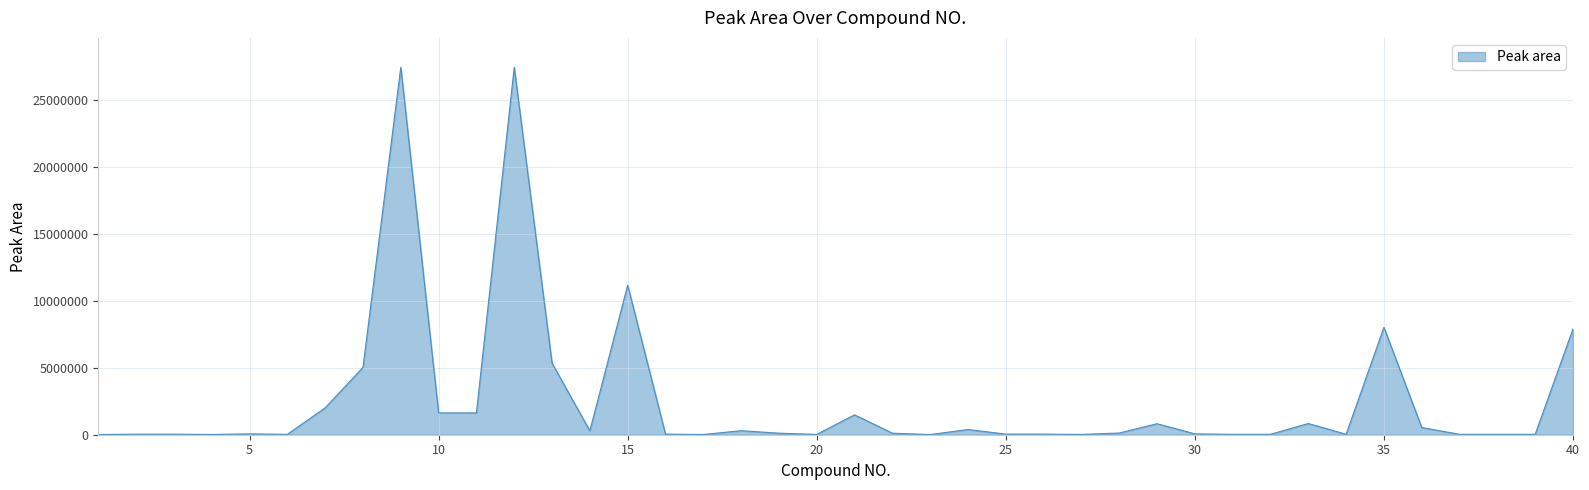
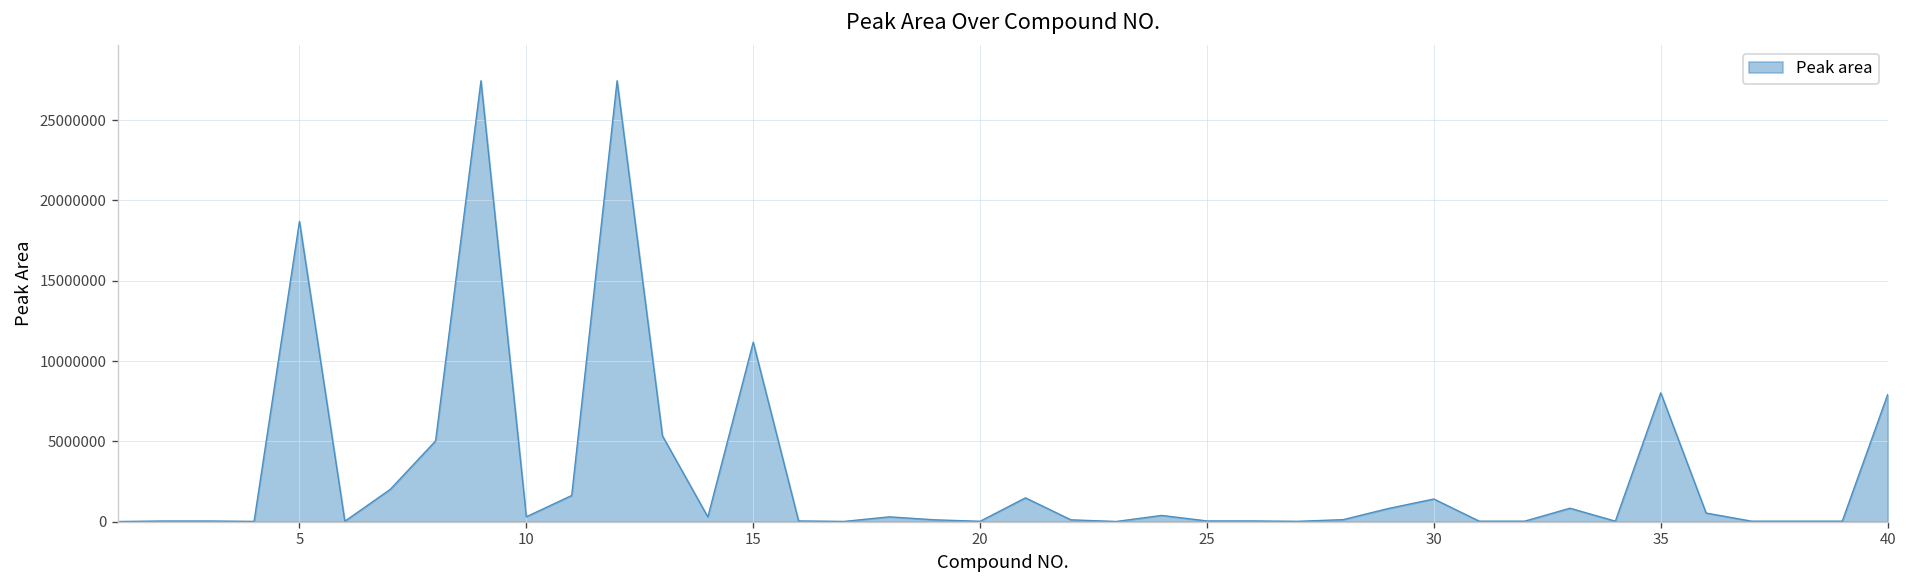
5: 100000 -> 18700000
10: 1600000 -> 300000
30: 100000 -> 1400000
